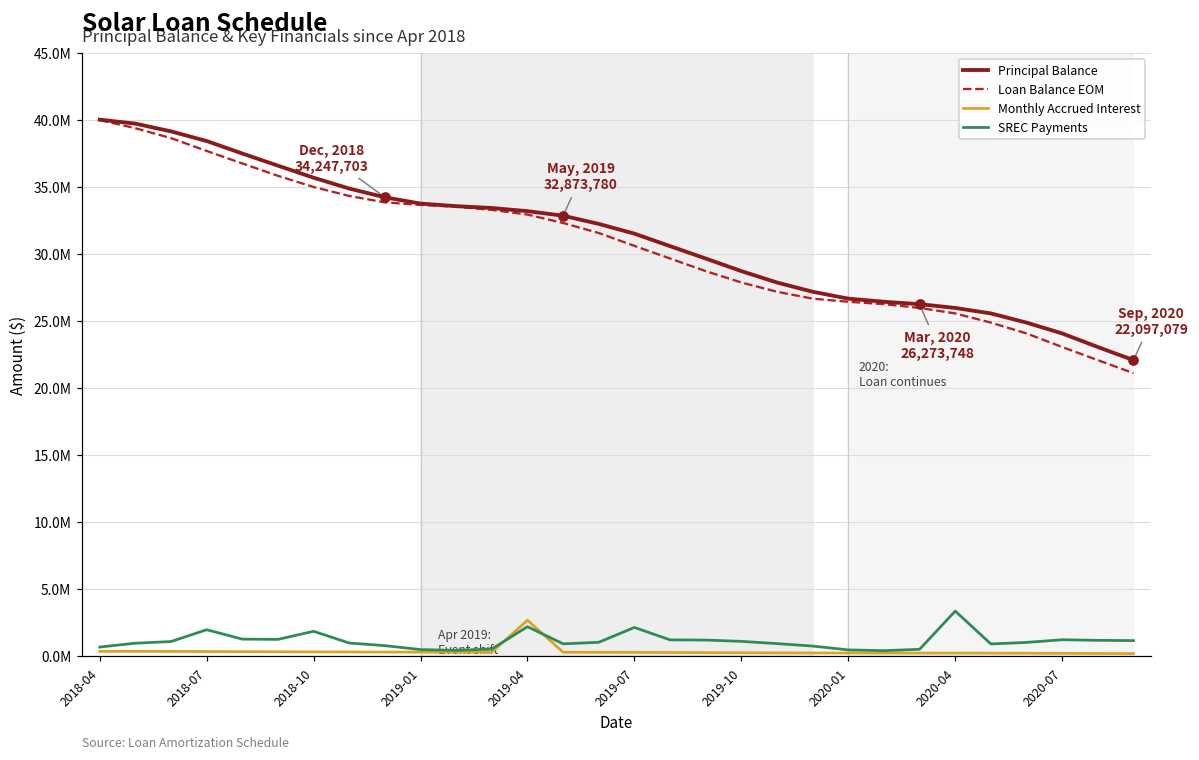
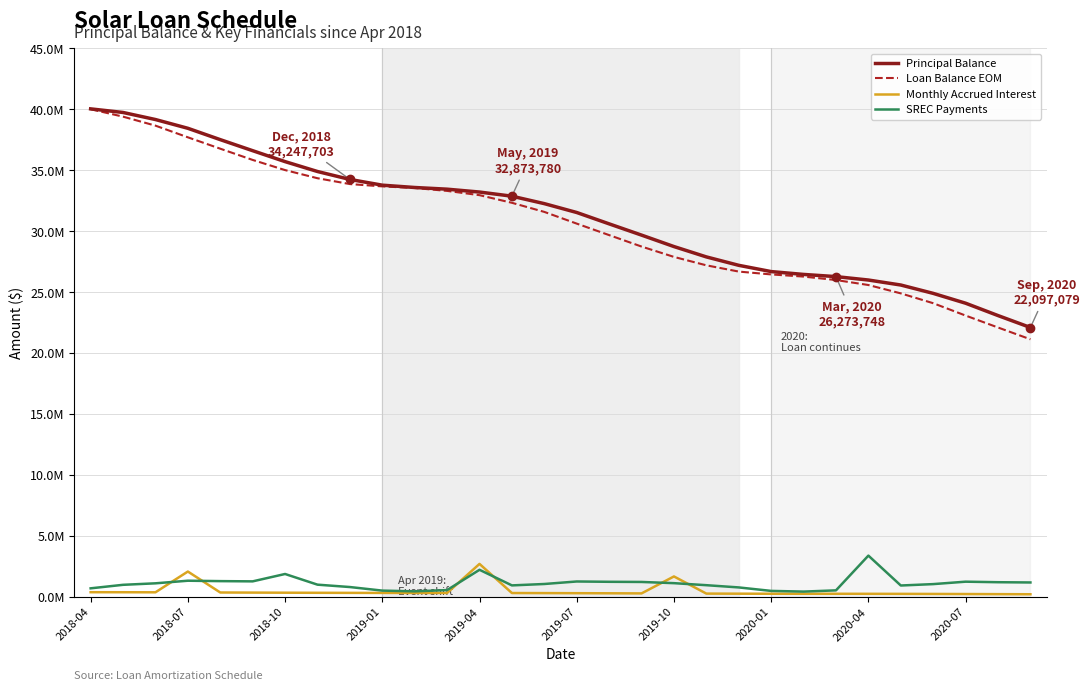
Monthly Accrued Interest, 2018-07: 400000 -> 2100000
SREC Payments, 2018-07: 2000000 -> 1300000
SREC Payments, 2019-07: 2200000 -> 1300000
Monthly Accrued Interest, 2019-10: 300000 -> 1700000
